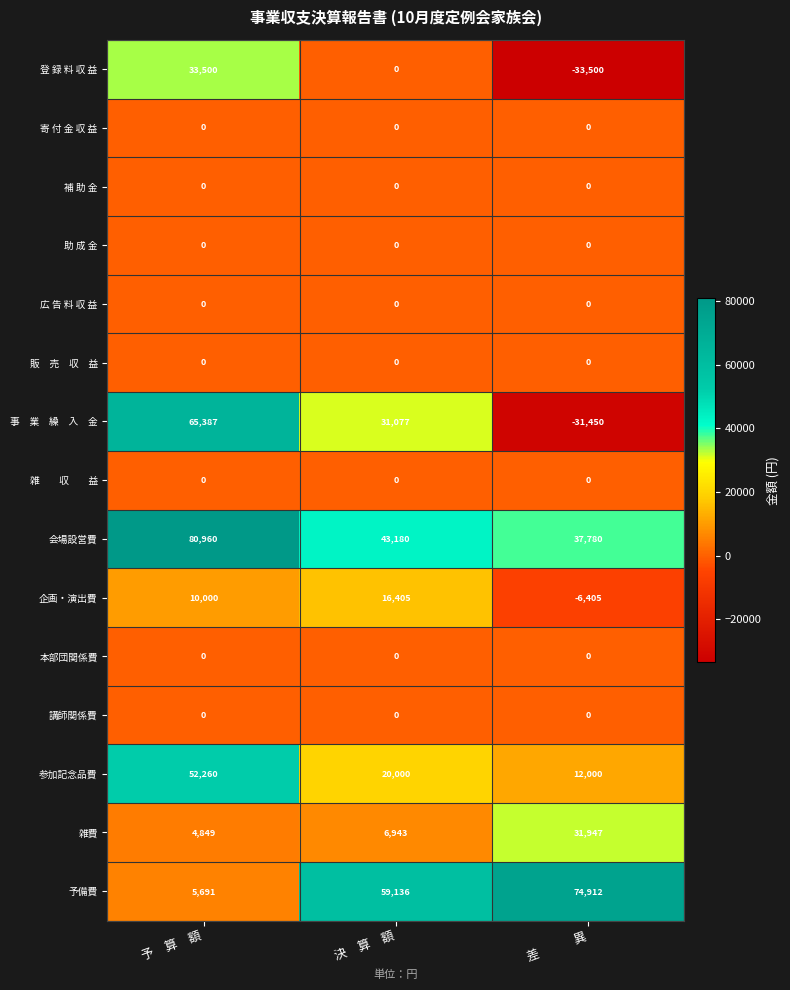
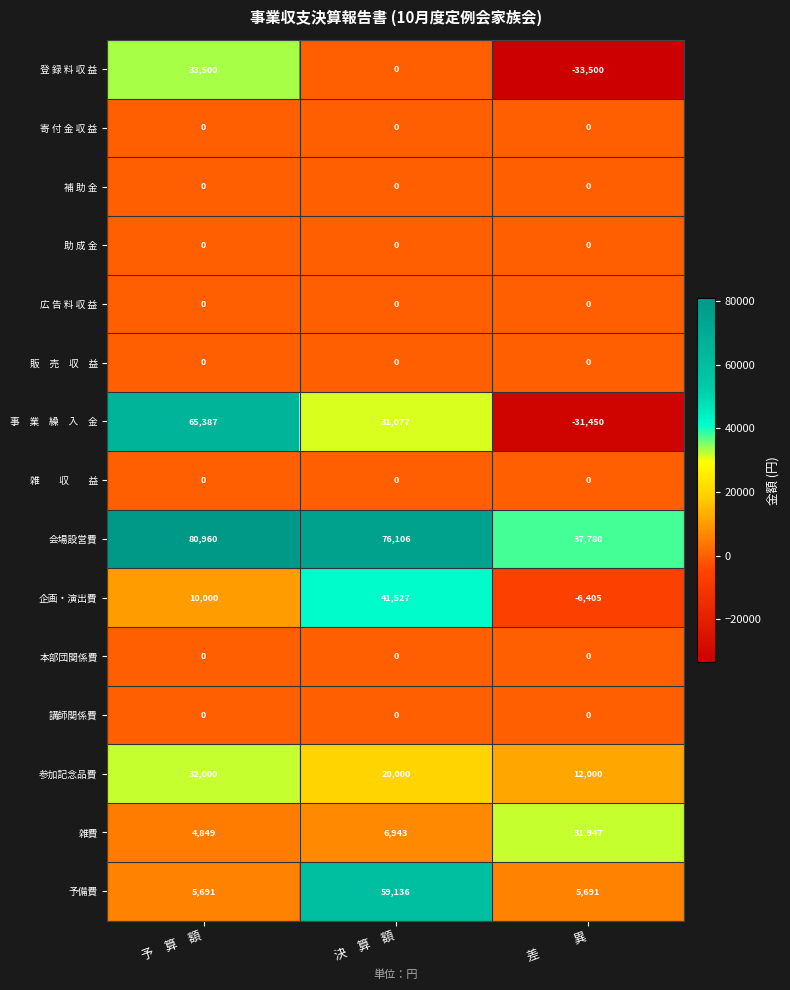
会場設営費, 決 算 額: 43,180 -> 76,106
企画・演出費, 決 算 額: 16,405 -> 41,527
参加記念品費, 予 算 額: 52,260 -> 32,000
予備費, 差 異: 74,912 -> 5,691
